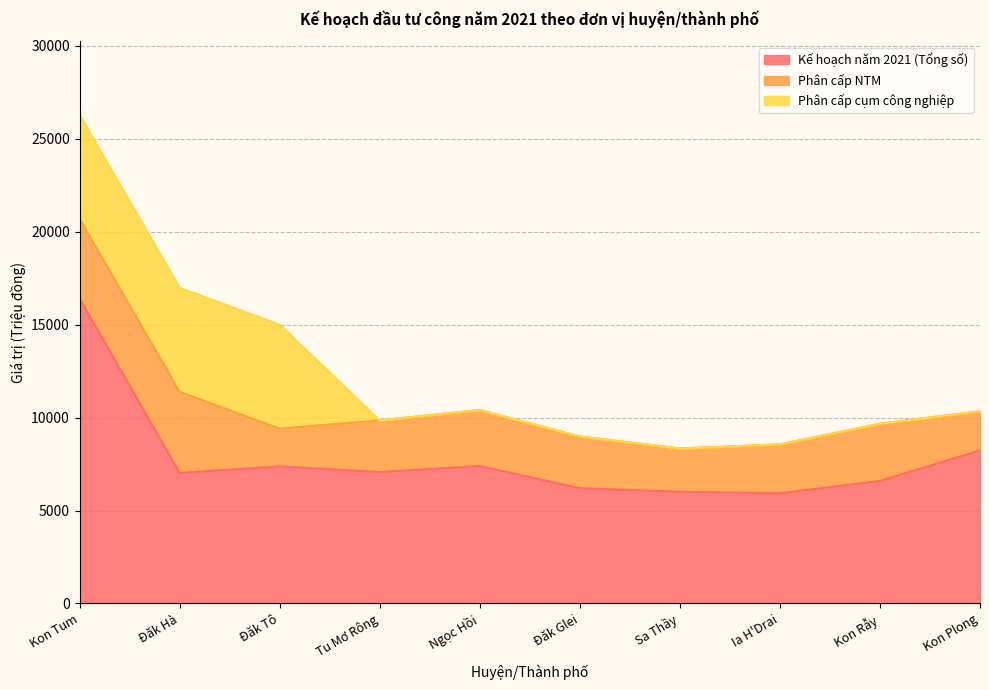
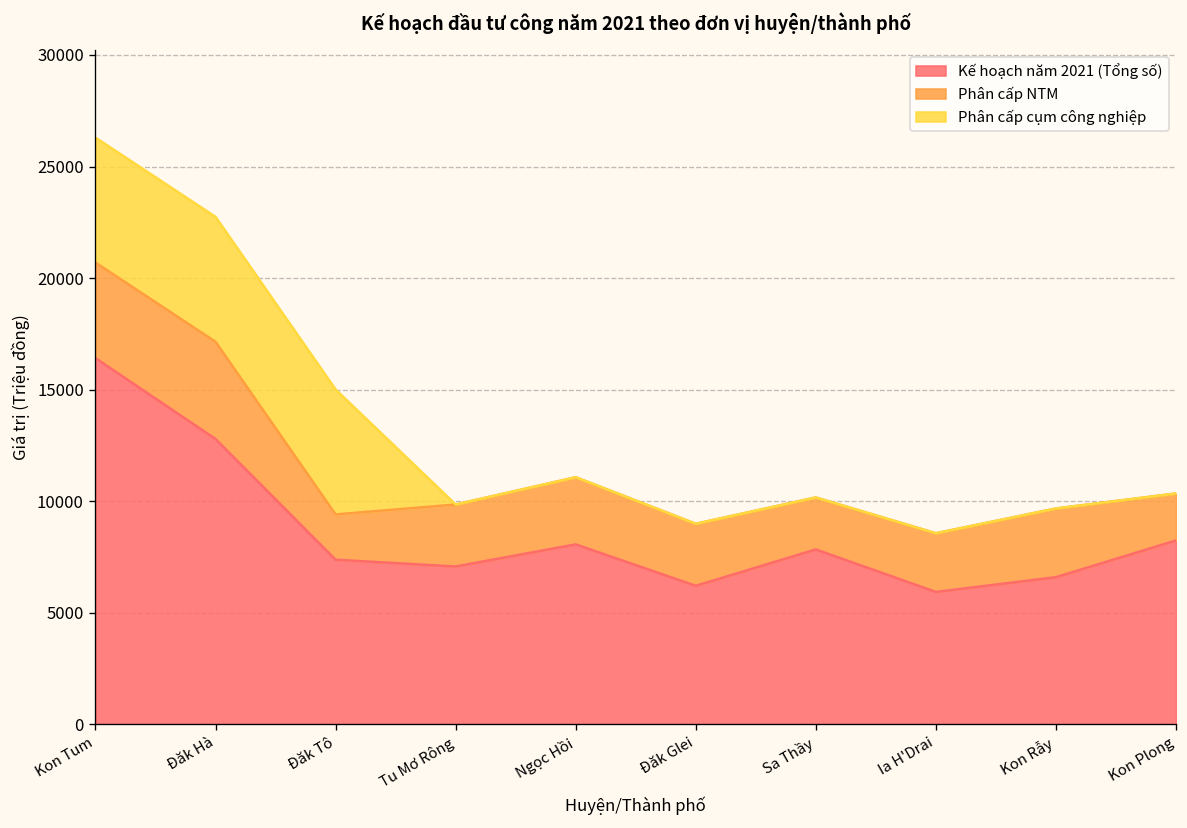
Kế hoạch năm 2021 (Tổng số), Đăk Hà: 7000 -> 12800
Kế hoạch năm 2021 (Tổng số), Ngọc Hồi: 7400 -> 8100
Kế hoạch năm 2021 (Tổng số), Sa Thầy: 6000 -> 7800
